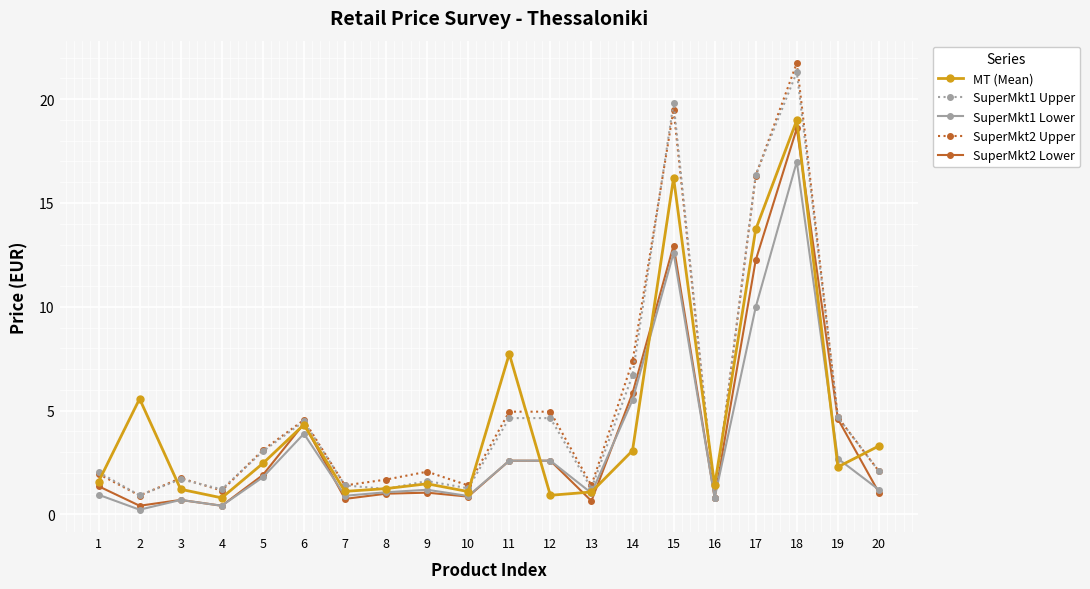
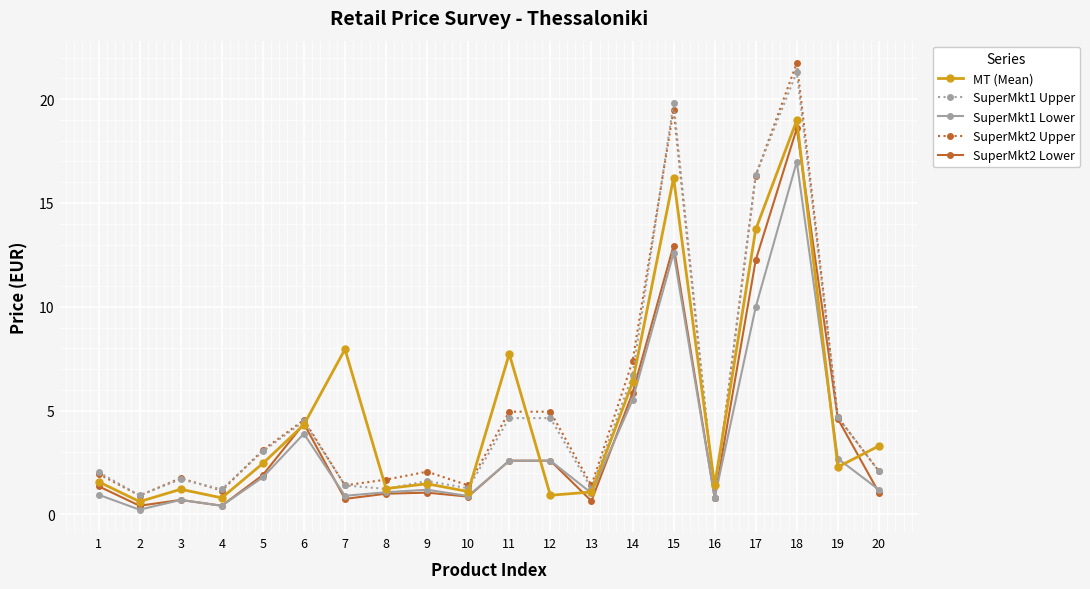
MT (Mean), 2: 5.6 -> 0.6
MT (Mean), 7: 1.1 -> 8.0
MT (Mean), 14: 3.1 -> 6.4
